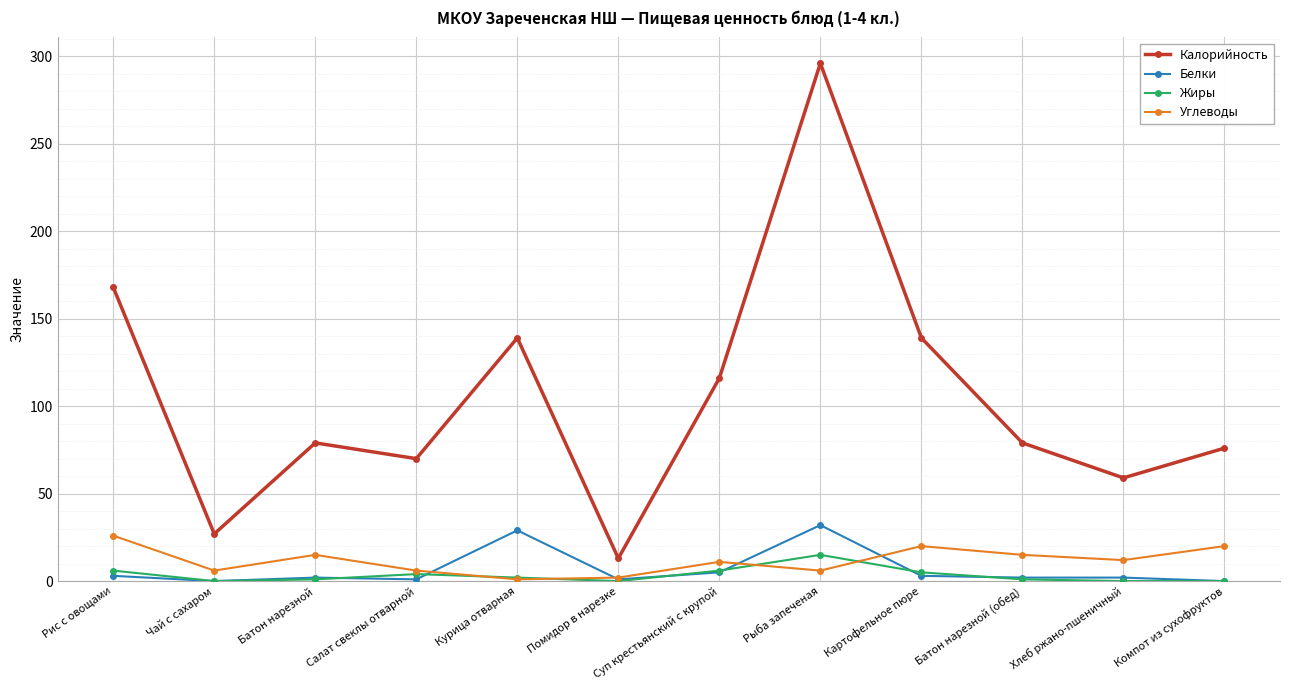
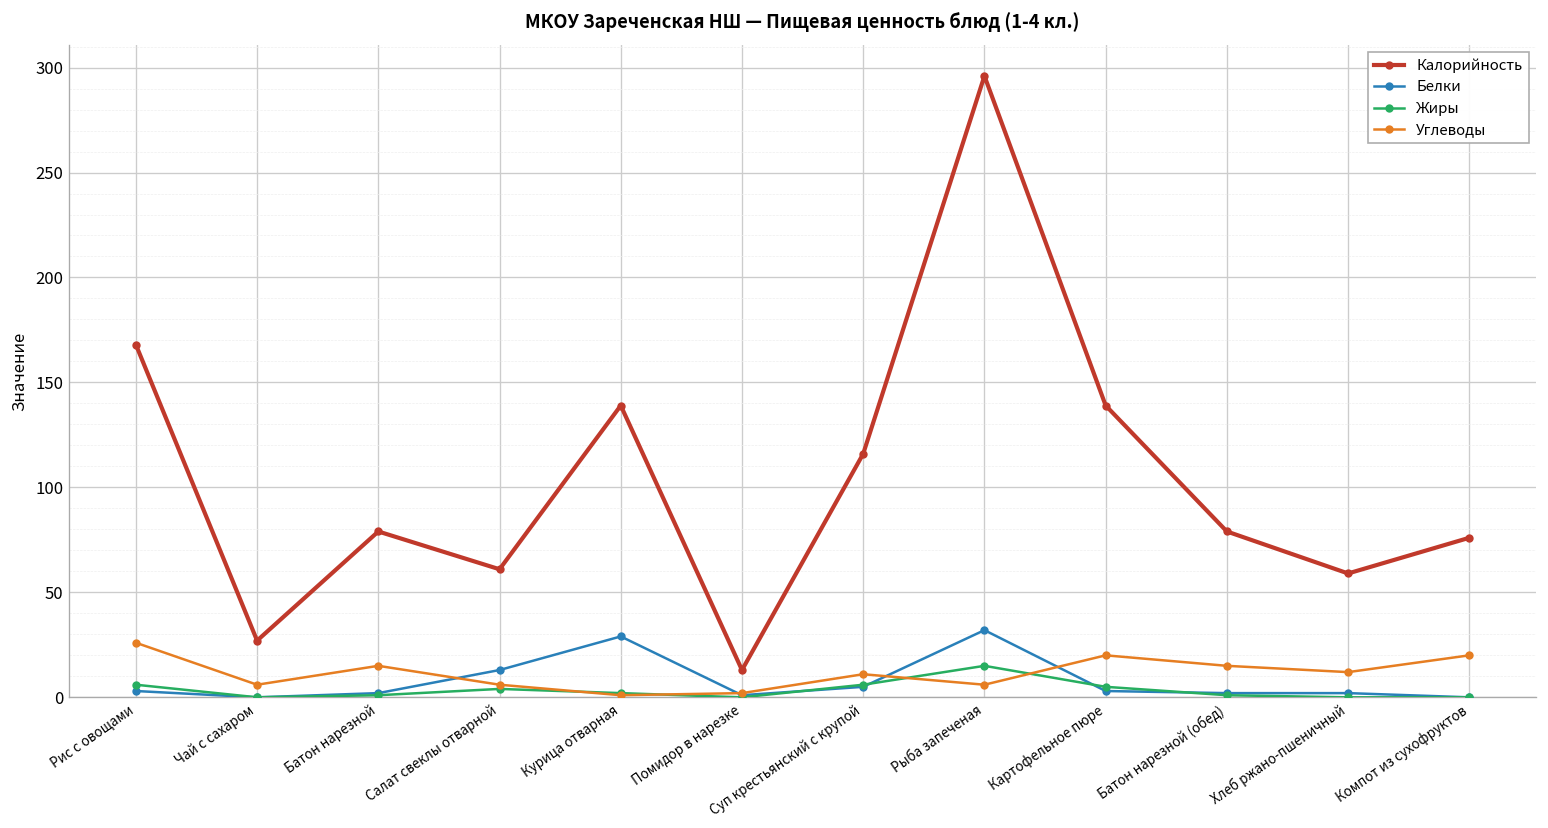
Калорийность, Салат свеклы отварной: 70 -> 61
Белки, Салат свеклы отварной: 1 -> 13
